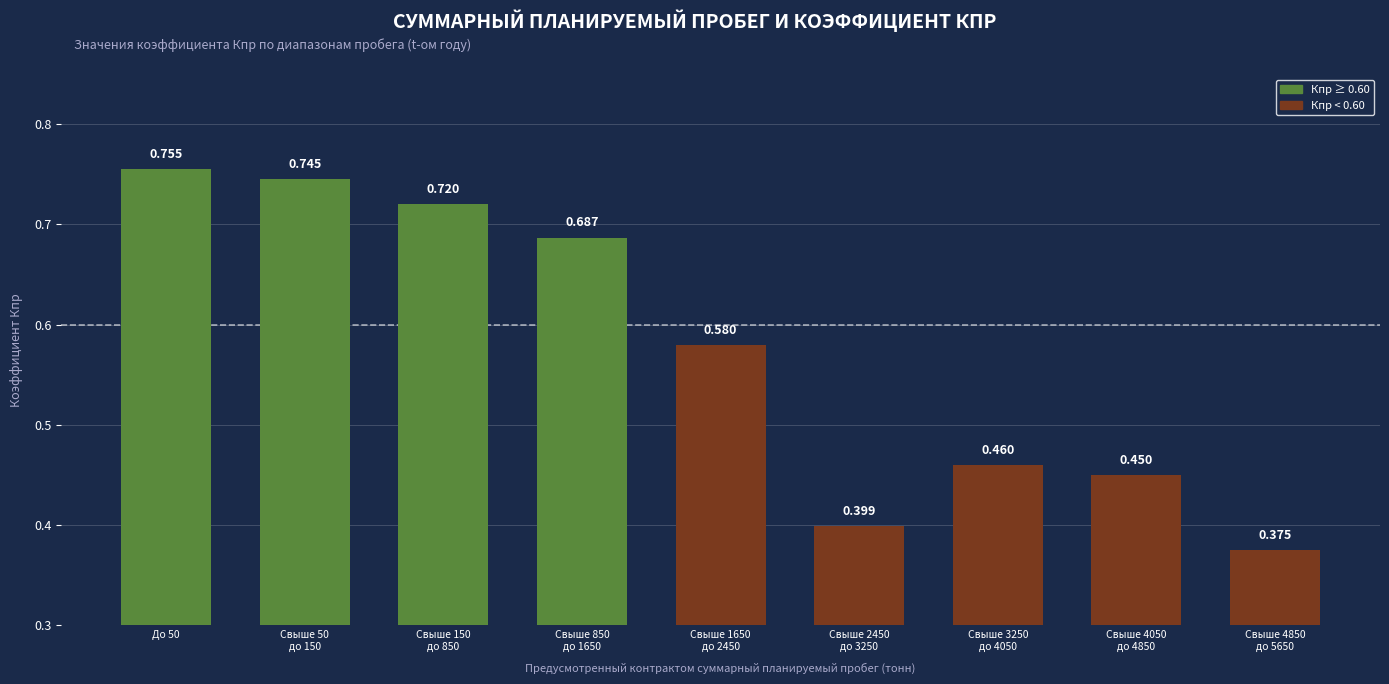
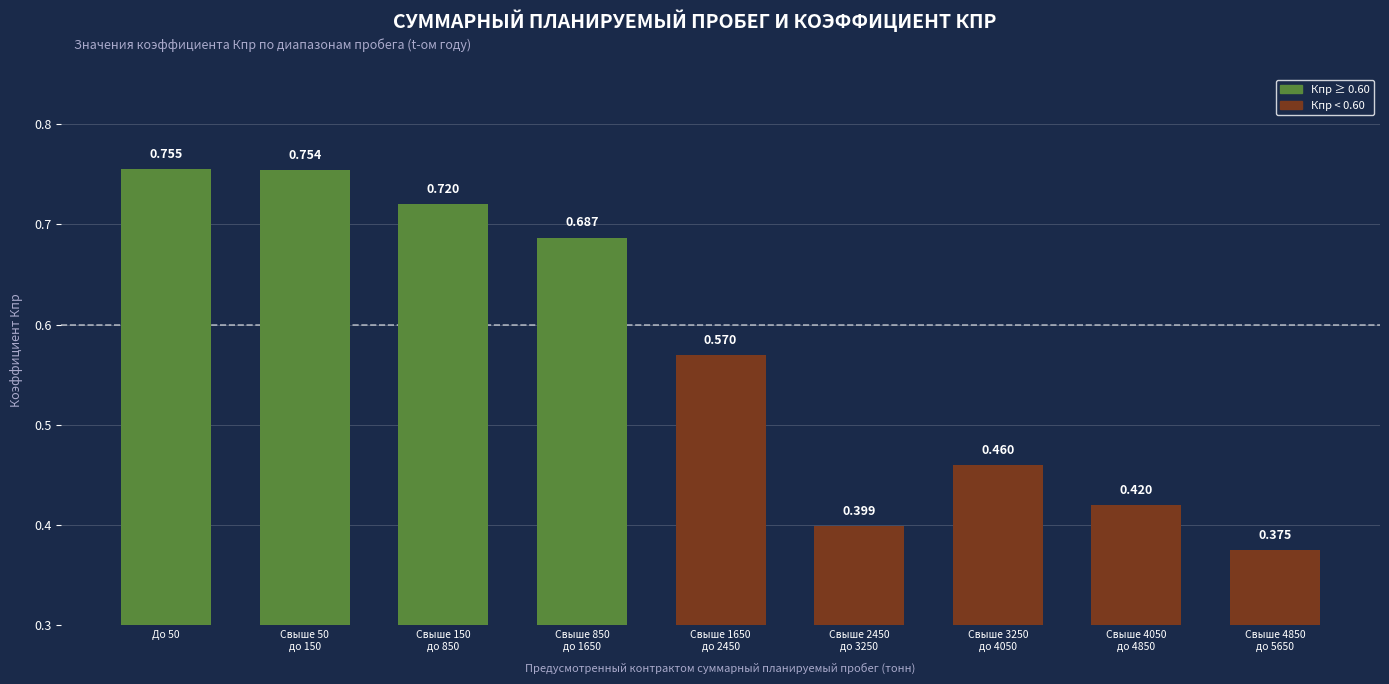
Свыше 50 до 150: 0.745 -> 0.754
Свыше 1650 до 2450: 0.580 -> 0.570
Свыше 4050 до 4850: 0.450 -> 0.420
